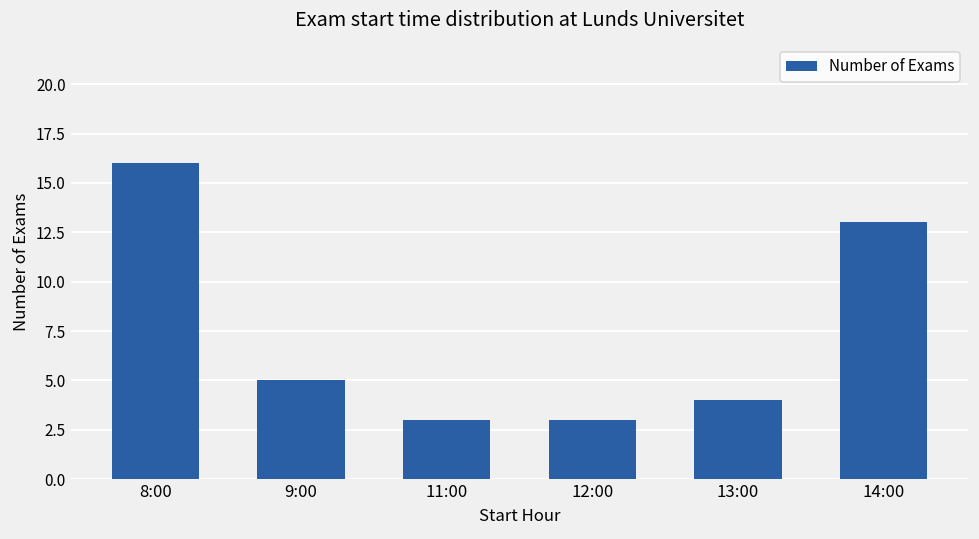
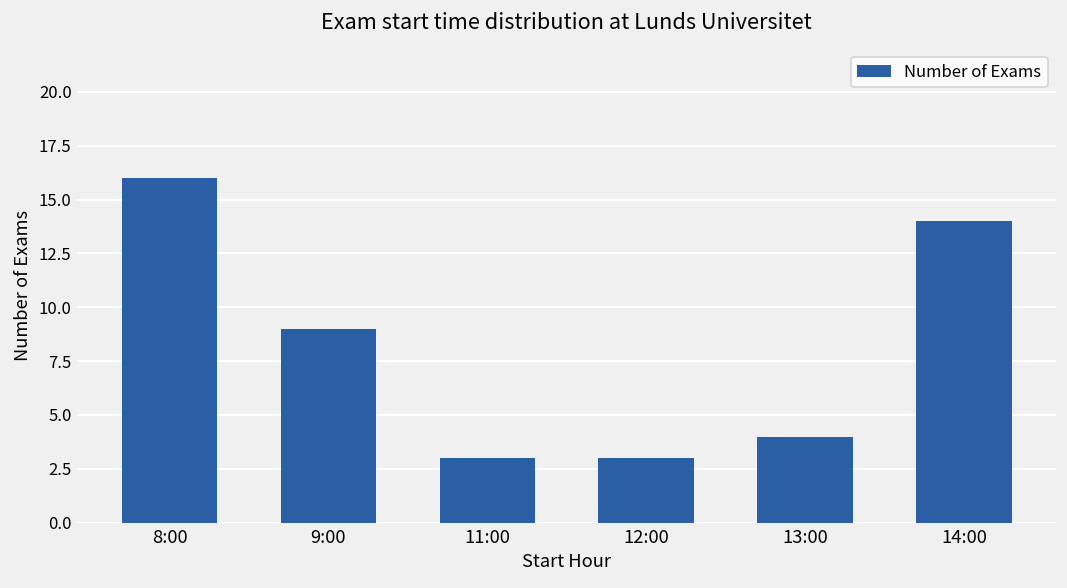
9:00: 5 -> 9
14:00: 13 -> 14
